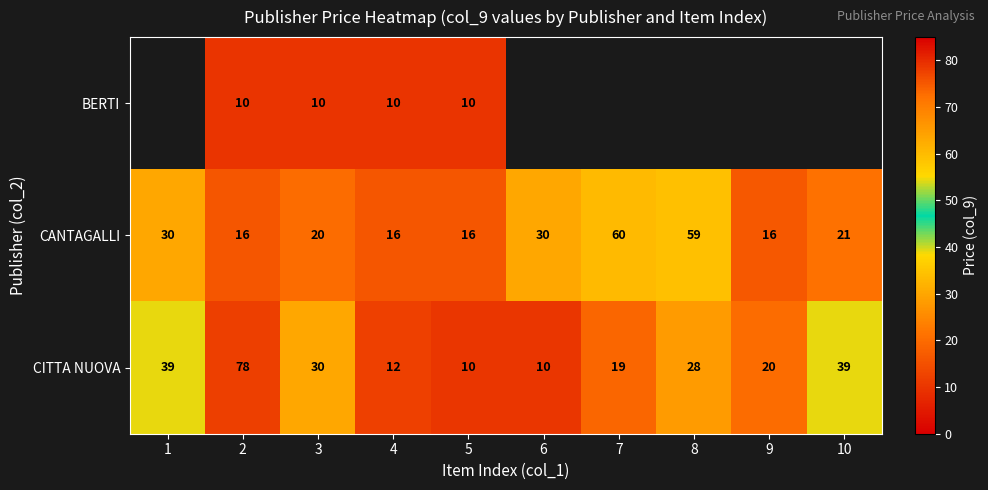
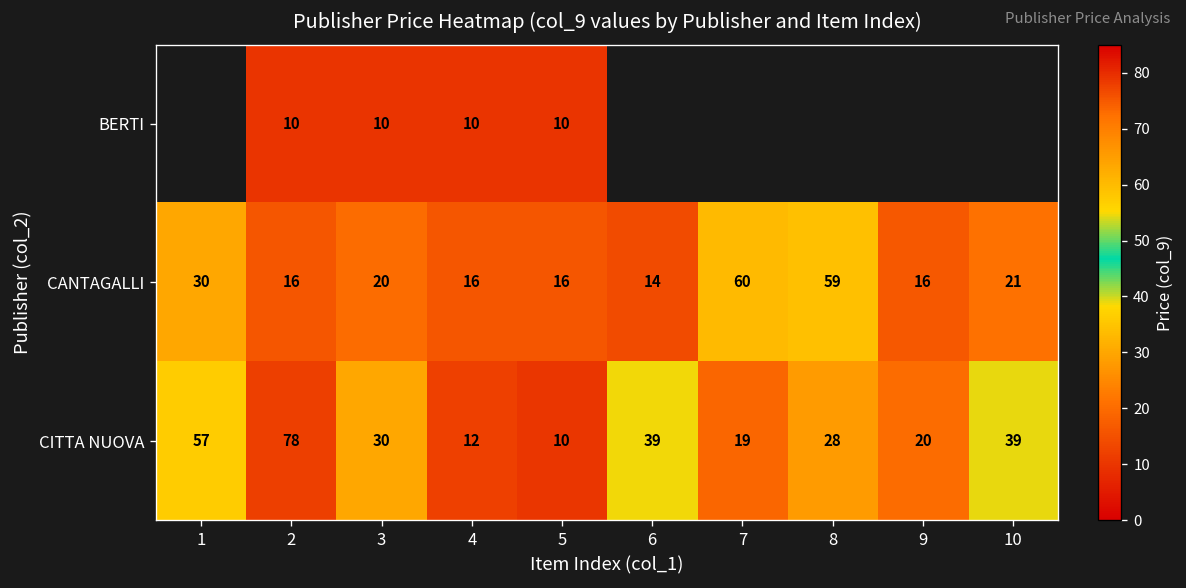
CANTAGALLI, 6: 30 -> 14
CITTA NUOVA, 1: 39 -> 57
CITTA NUOVA, 6: 10 -> 39
